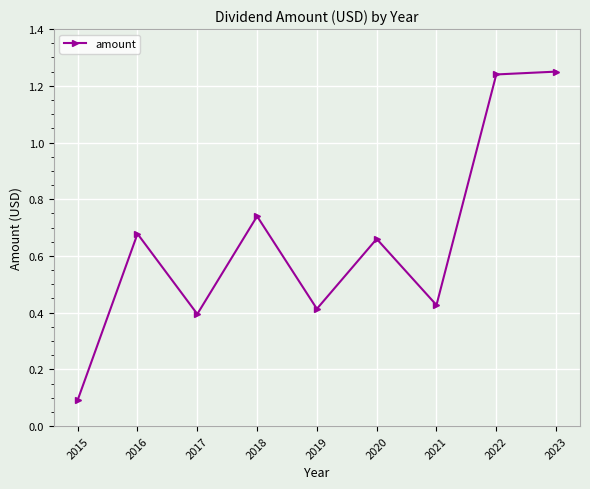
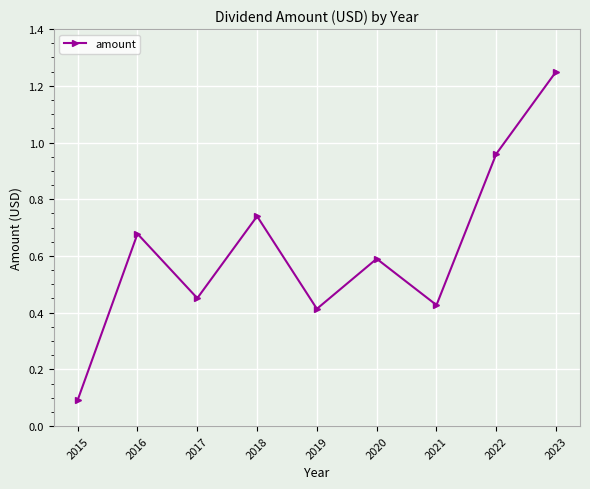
2017: 0.40 -> 0.45
2020: 0.66 -> 0.59
2022: 1.24 -> 0.96
